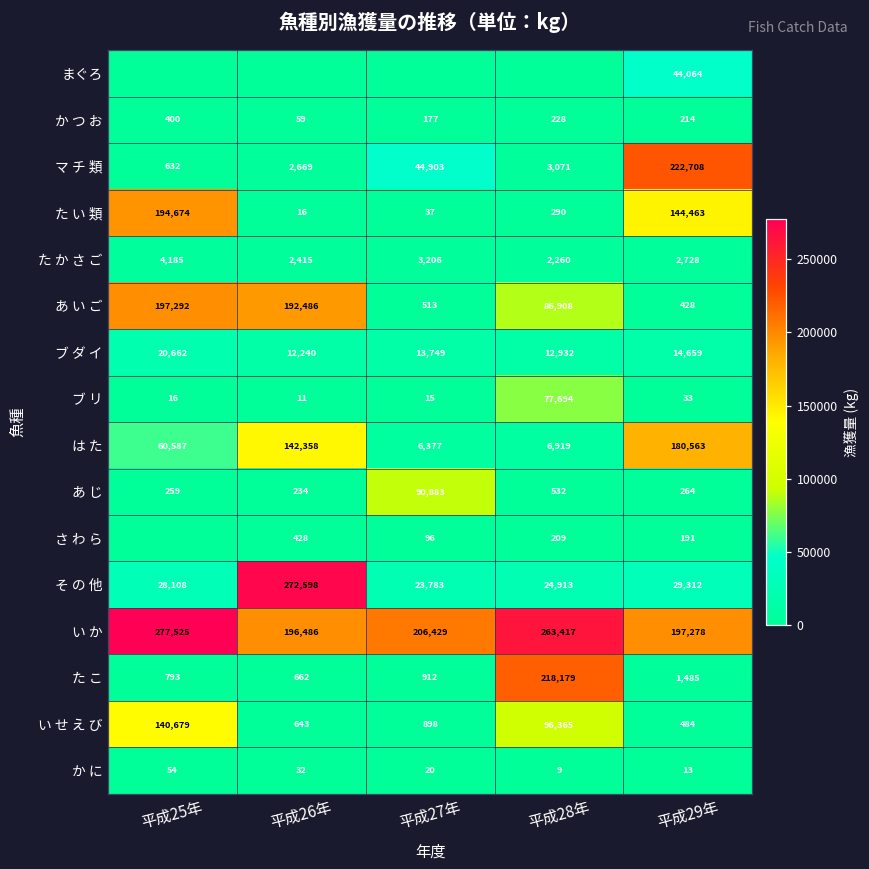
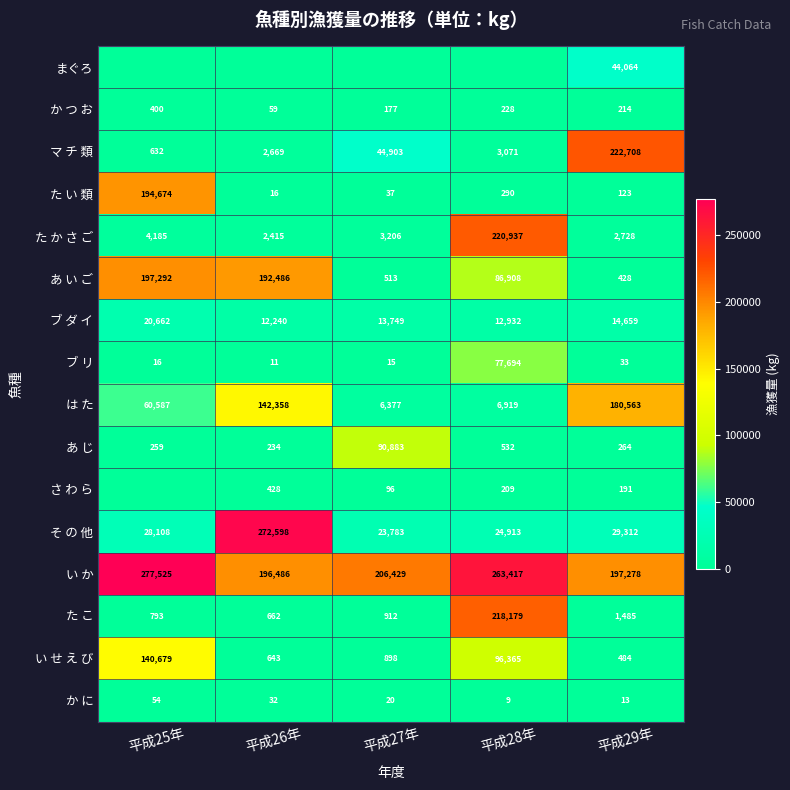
た い 類, 平成29年: 144,463 -> 123
た か さ ご, 平成28年: 2,260 -> 220,937
